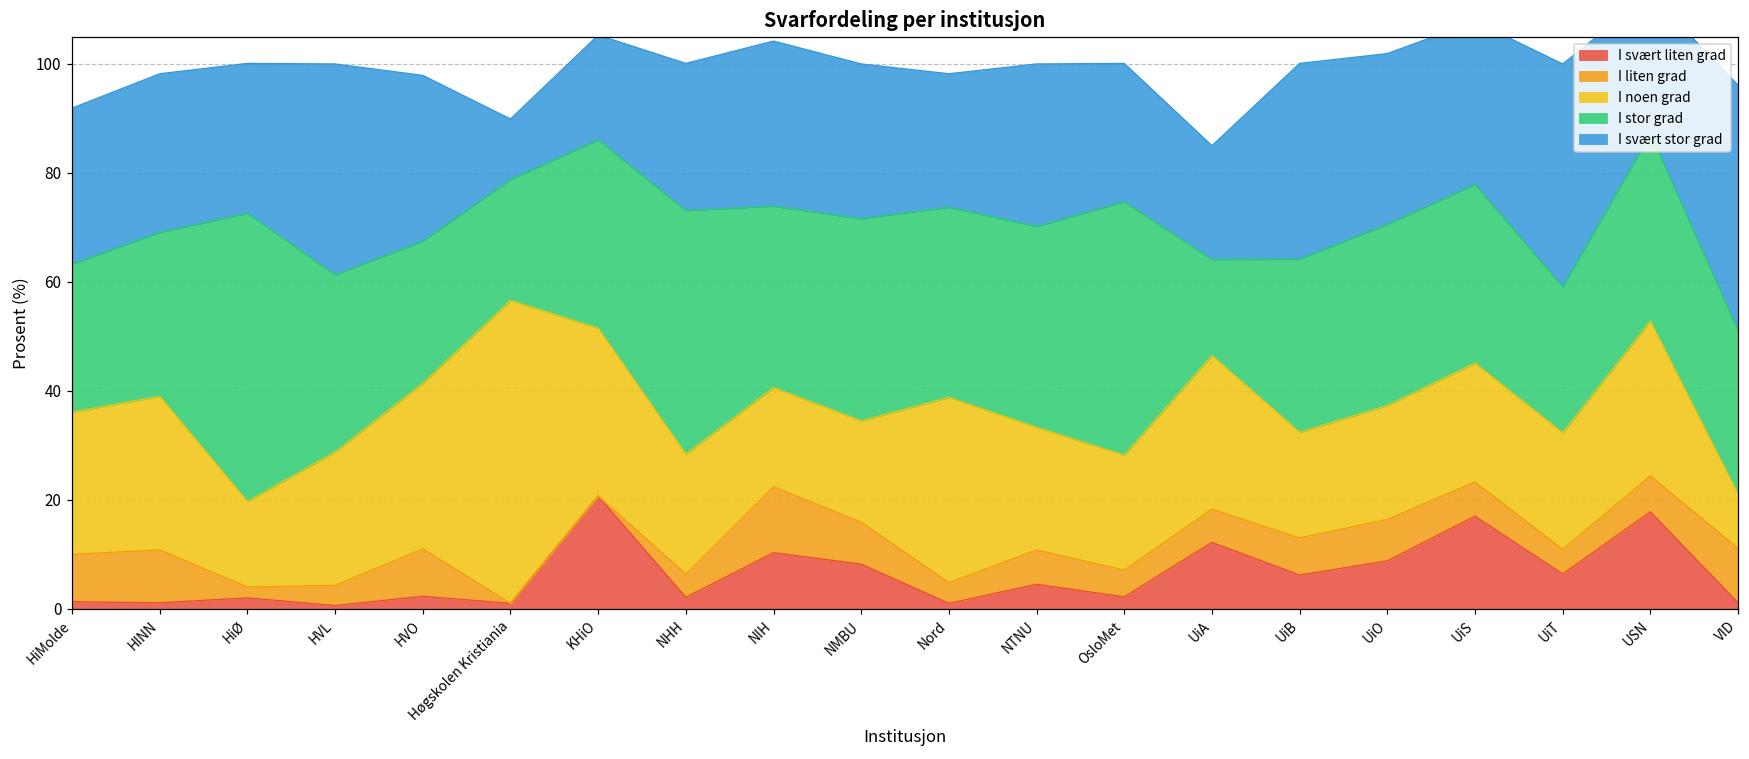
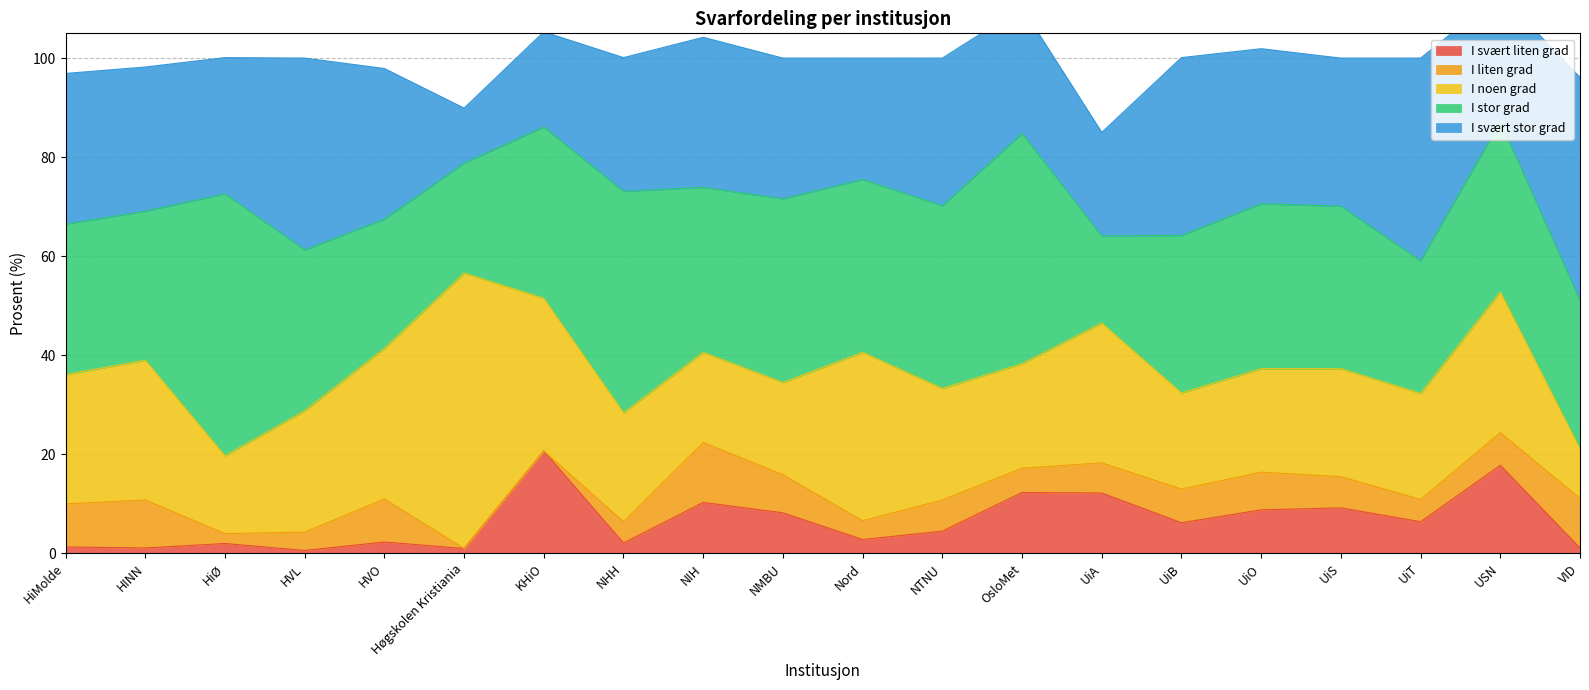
I stor grad, HiMolde: 27 -> 30
I svært stor grad, HiMolde: 29 -> 30
I svært liten grad, Nord: 1 -> 3
I svært liten grad, OsloMet: 2 -> 12
I svært liten grad, UiS: 17 -> 9
